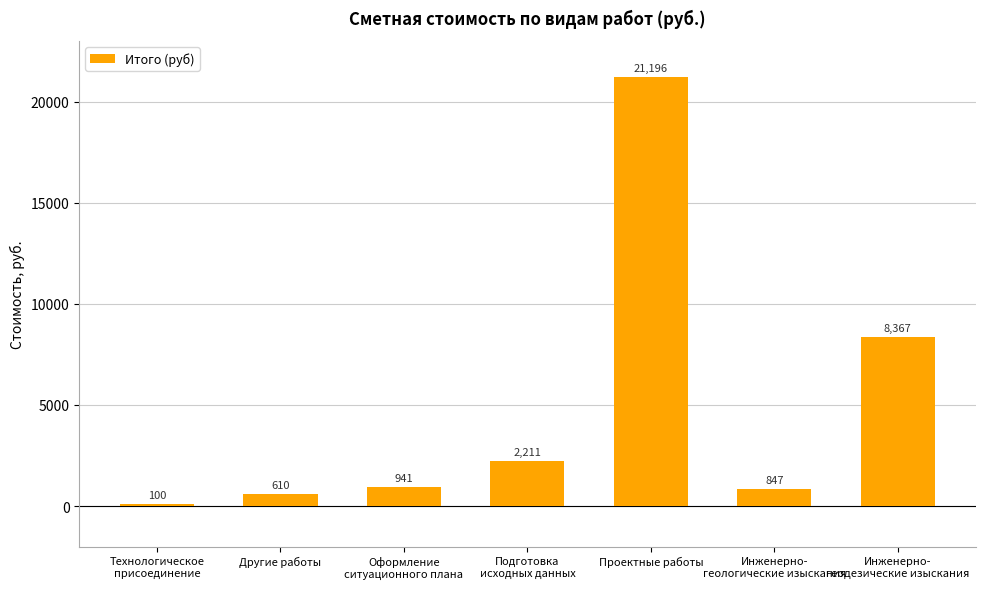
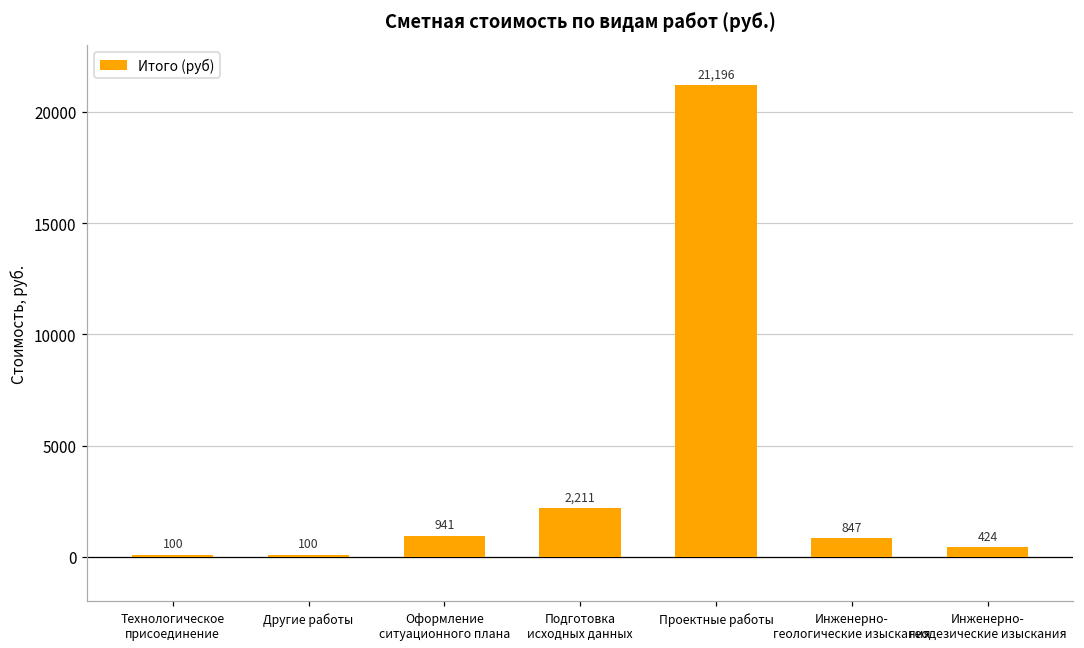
Другие работы: 610 -> 100
Инженерно- геодезические изыскания: 8,367 -> 424
